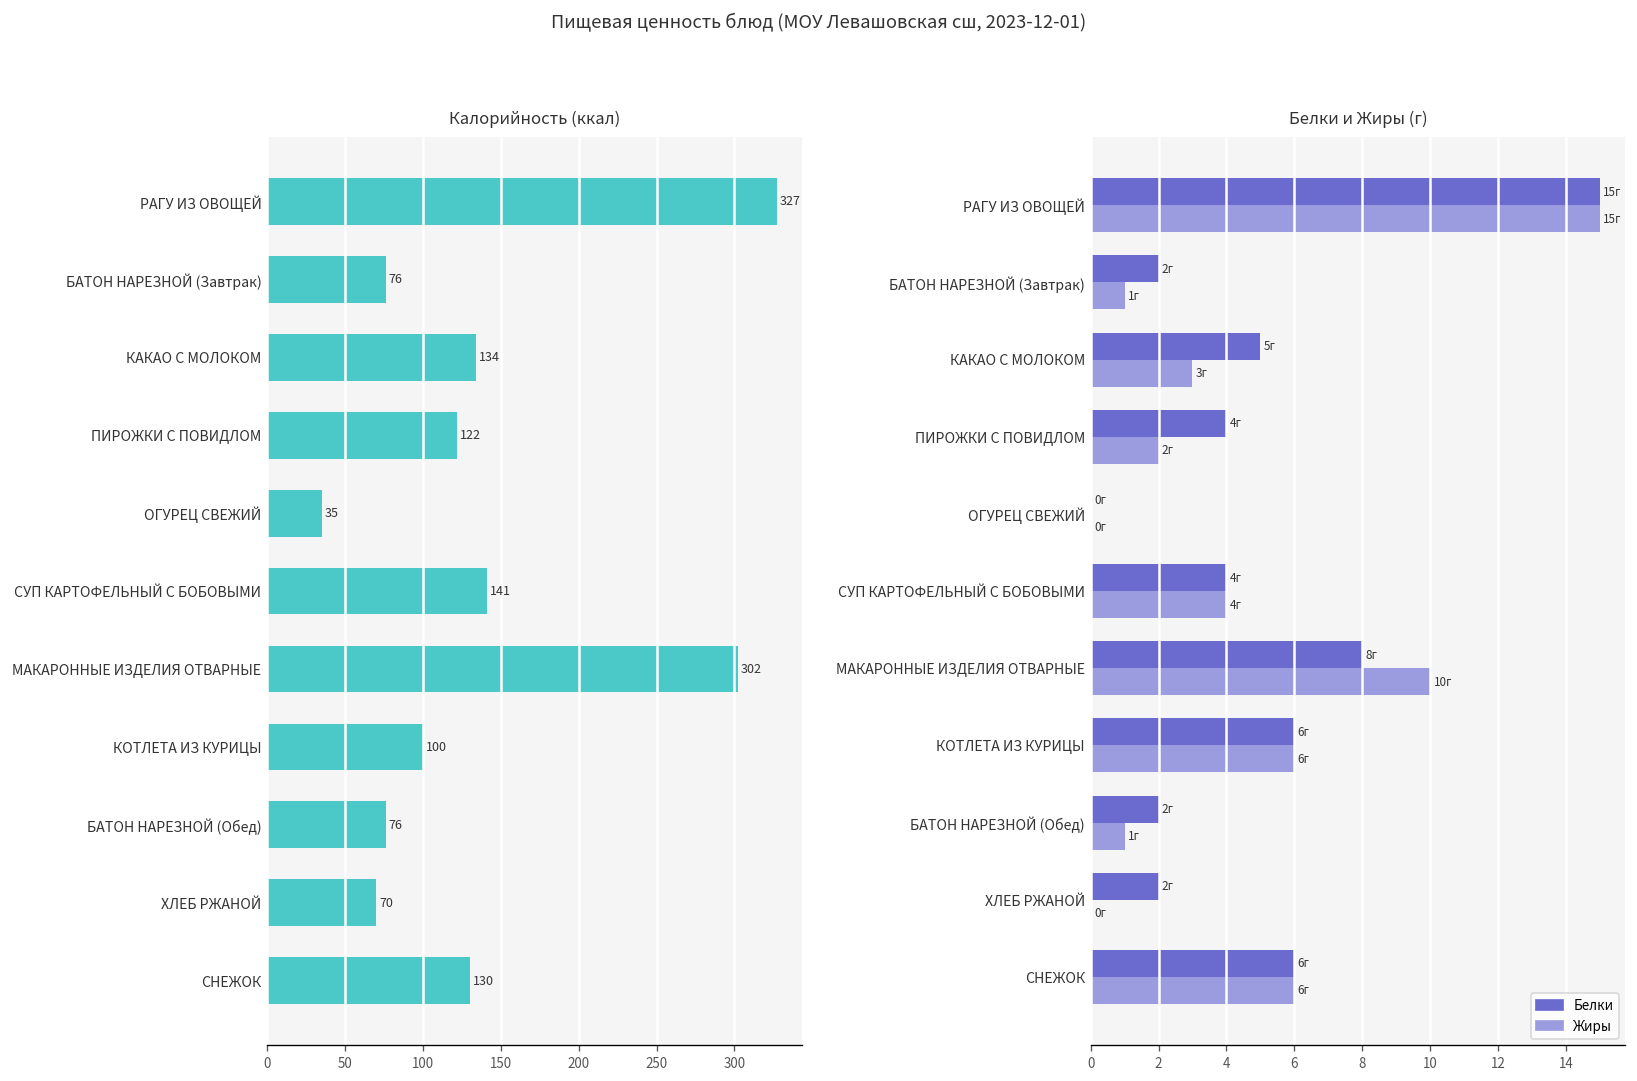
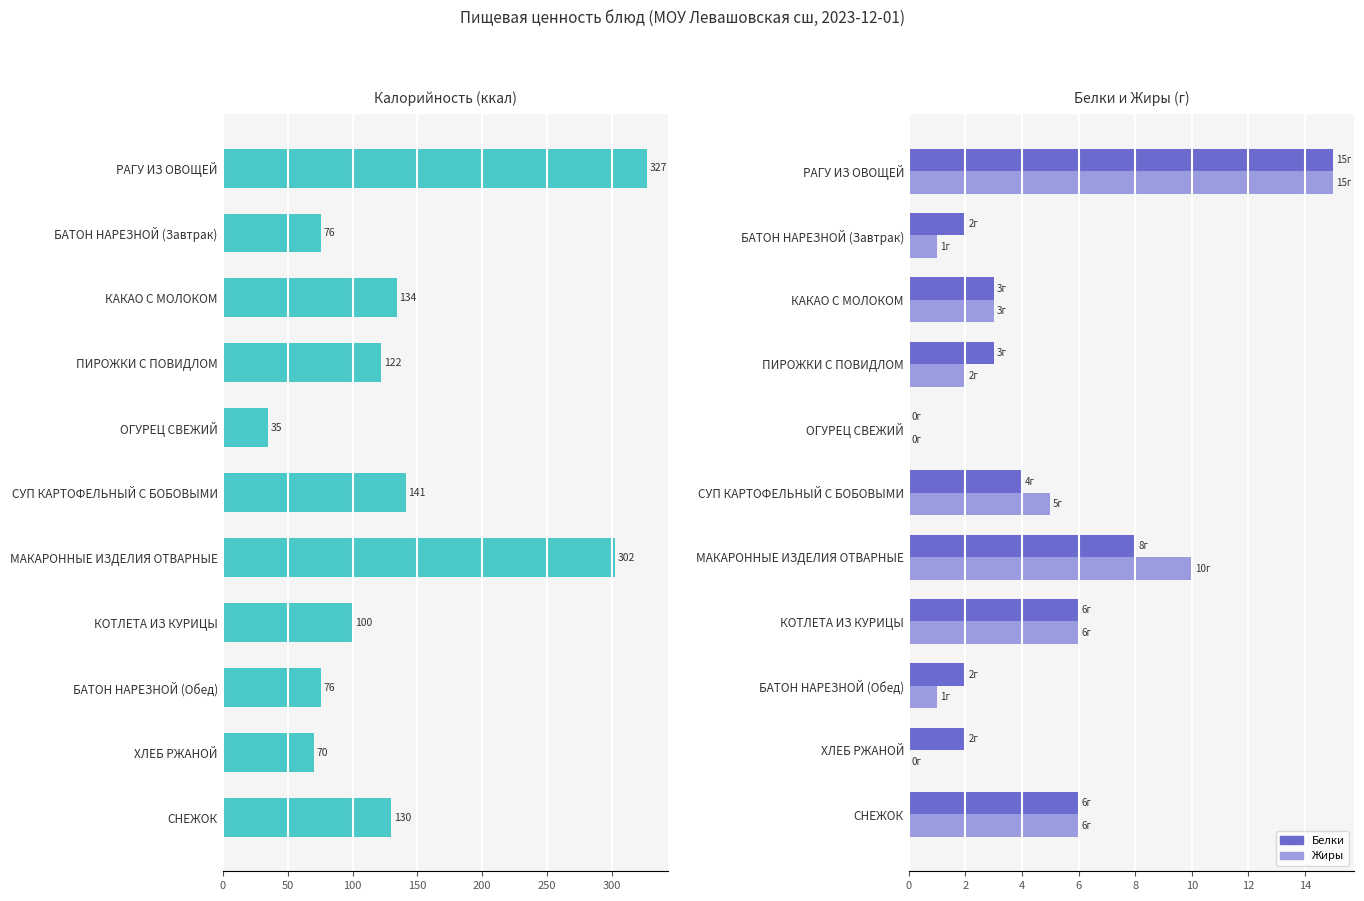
Белки и Жиры (г), Белки, КАКАО С МОЛОКОМ: 5г -> 3г
Белки и Жиры (г), Белки, ПИРОЖКИ С ПОВИДЛОМ: 4г -> 3г
Белки и Жиры (г), Жиры, СУП КАРТОФЕЛЬНЫЙ С БОБОВЫМИ: 4г -> 5г
